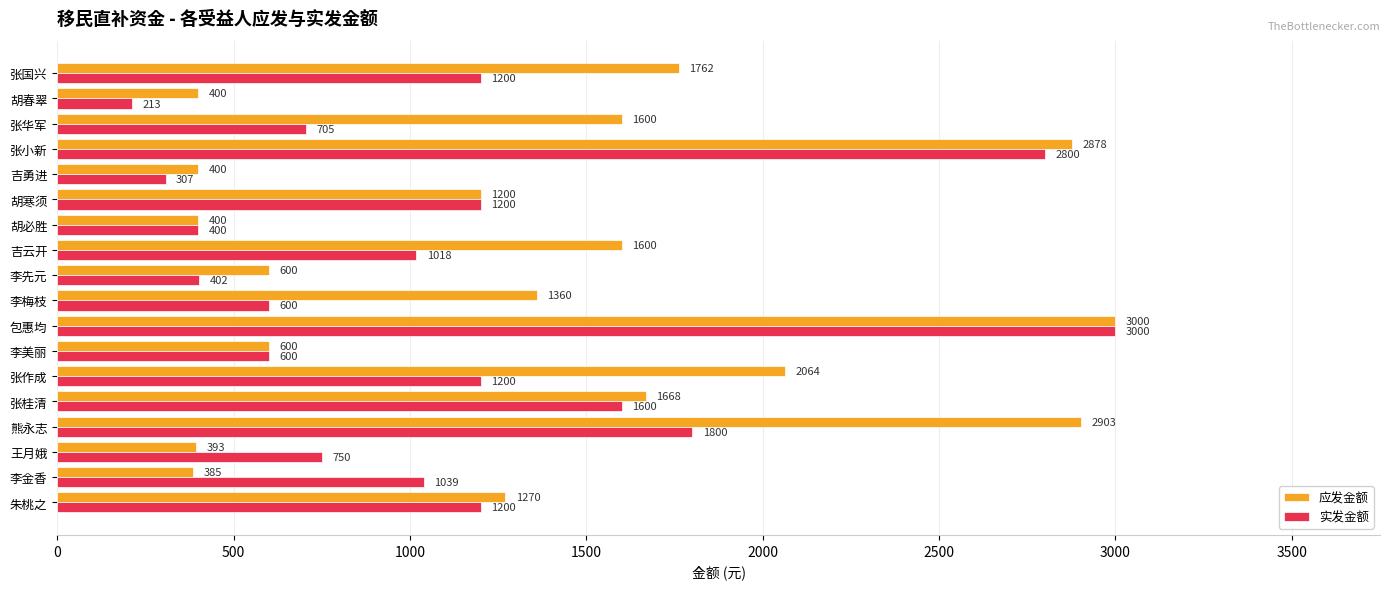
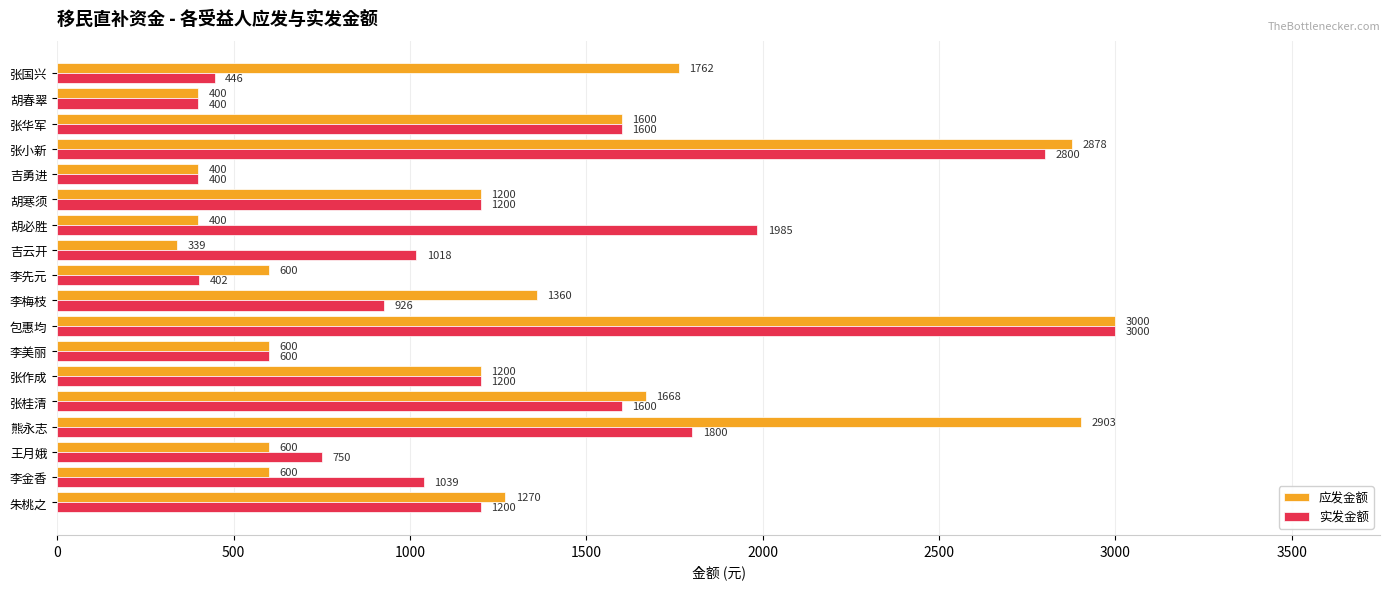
实发金额, 张国兴: 1200 -> 446
实发金额, 胡春翠: 213 -> 400
实发金额, 张华军: 705 -> 1600
实发金额, 吉勇进: 307 -> 400
实发金额, 胡必胜: 400 -> 1985
应发金额, 吉云开: 1600 -> 339
实发金额, 李梅枝: 600 -> 926
应发金额, 张作成: 2064 -> 1200
应发金额, 王月娥: 393 -> 600
应发金额, 李金香: 385 -> 600
